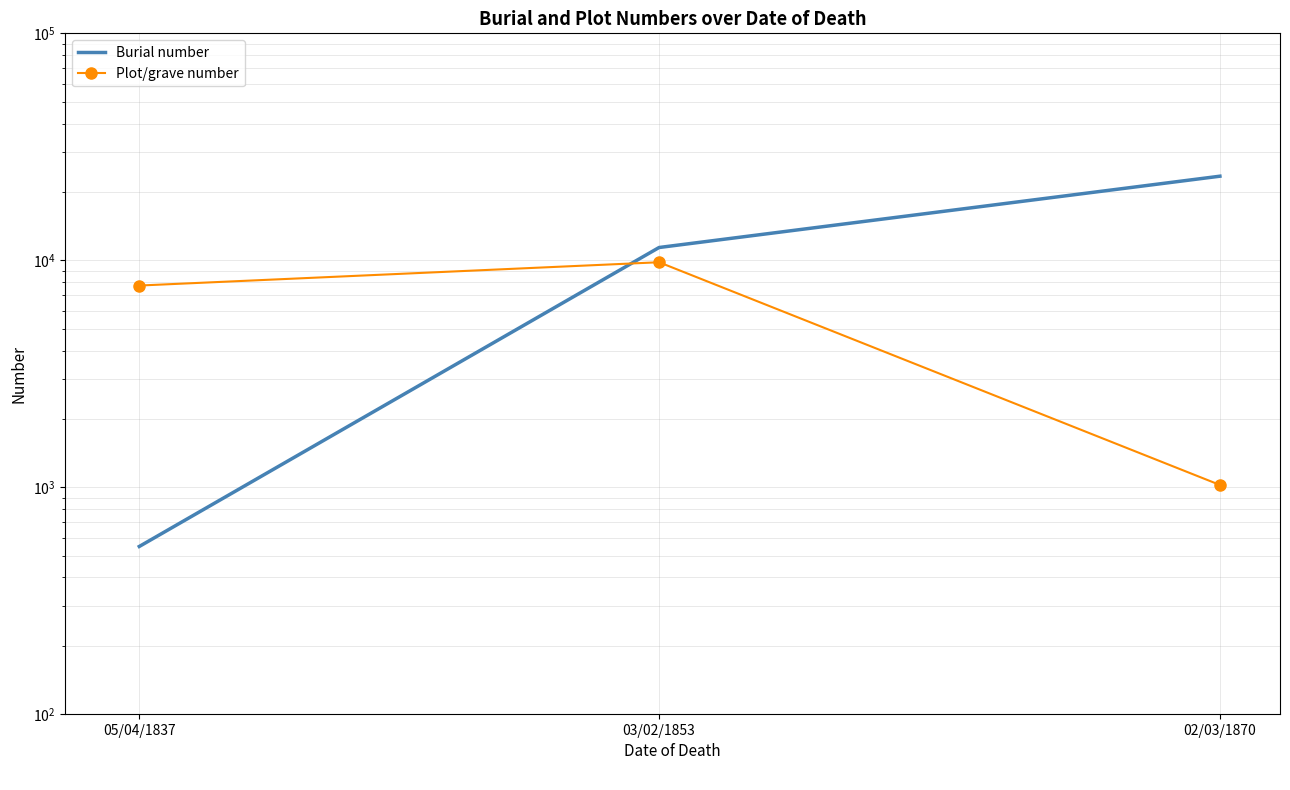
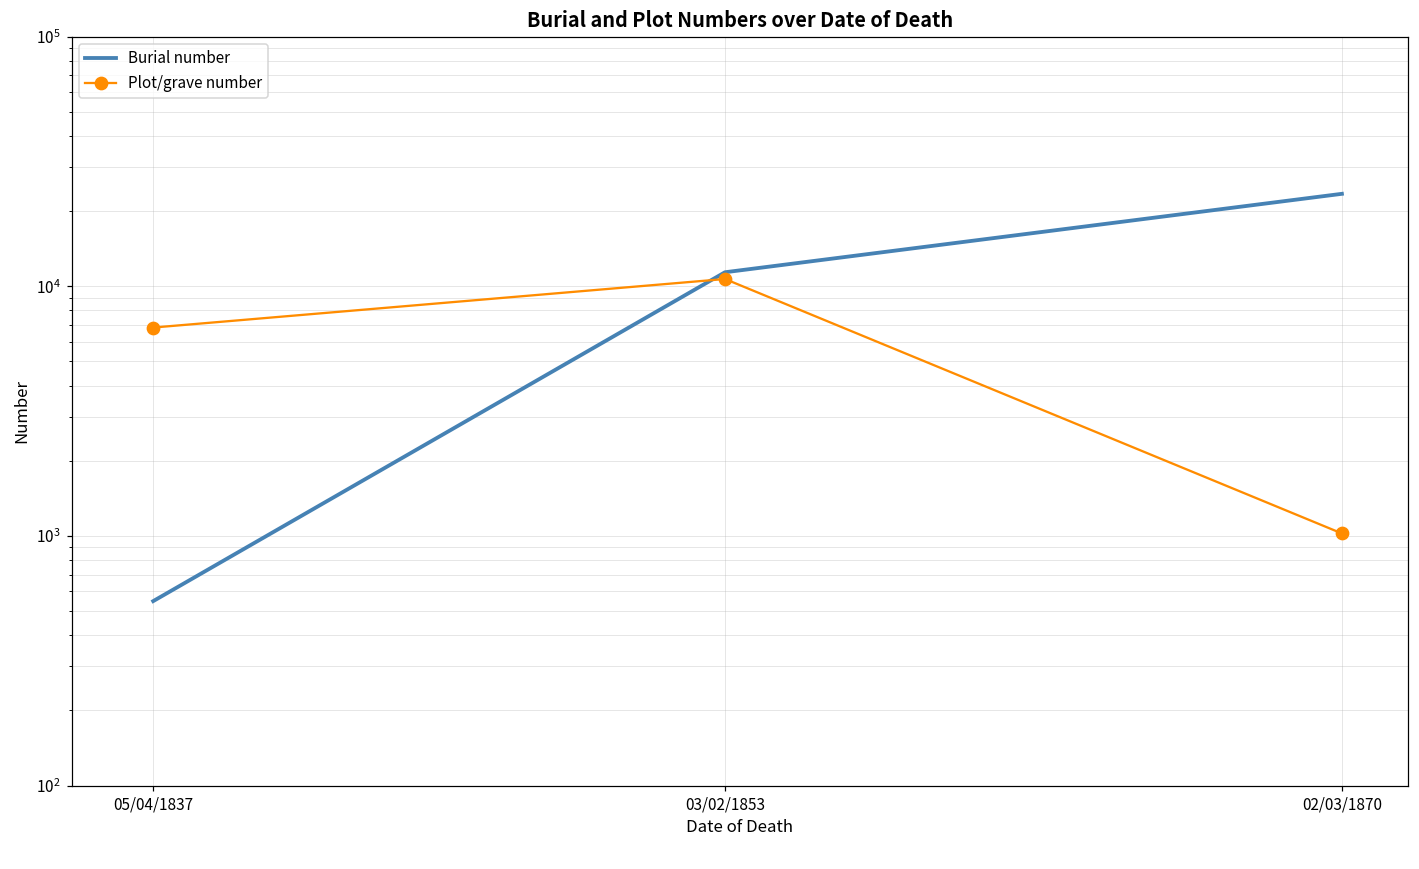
Plot/grave number, 05/04/1837: 7700 -> 6800
Plot/grave number, 03/02/1853: 9800 -> 11000
